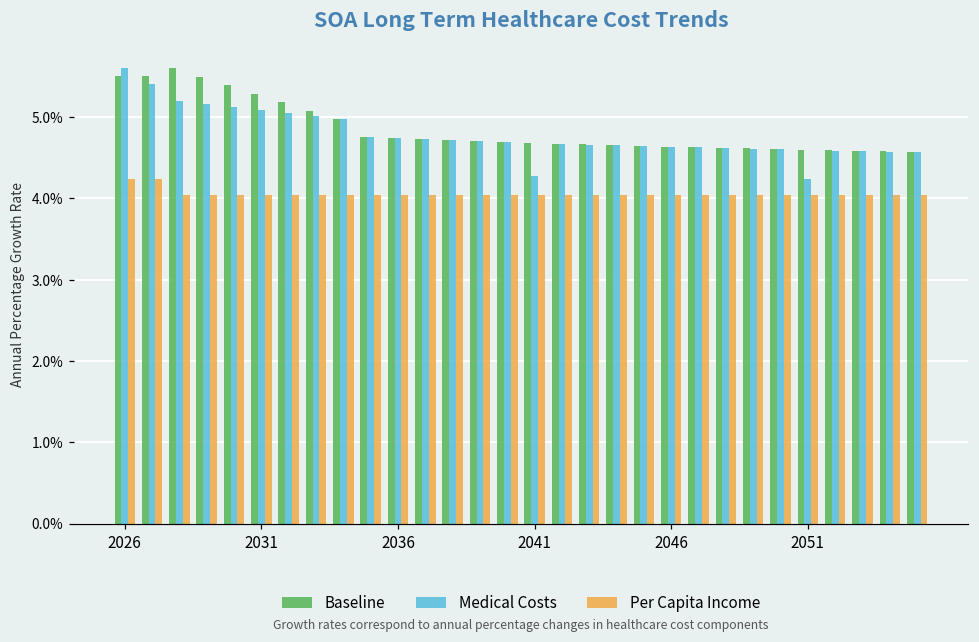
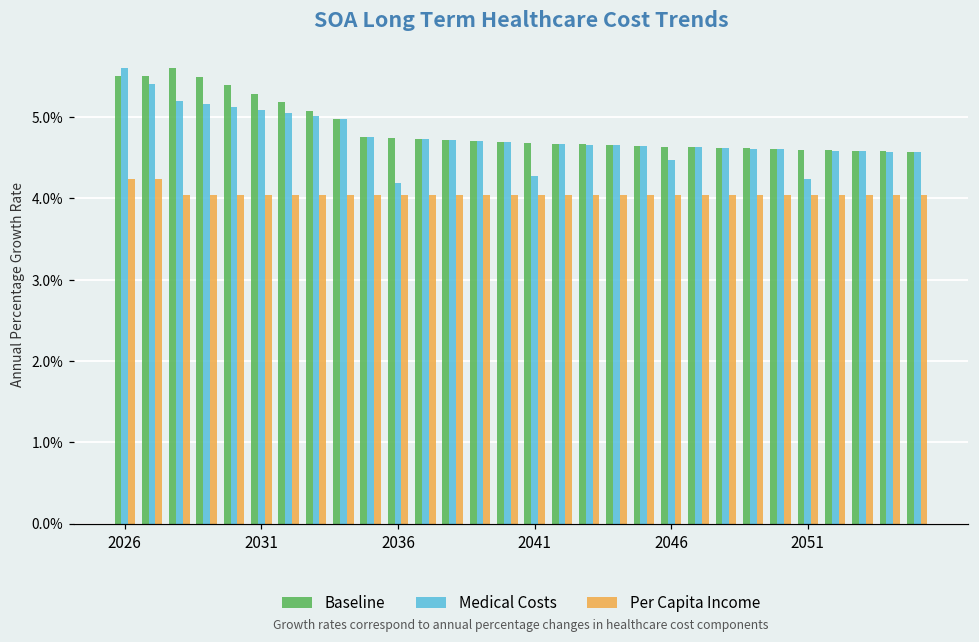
Medical Costs, 2036: 4.7% -> 4.2%
Medical Costs, 2046: 4.6% -> 4.5%
